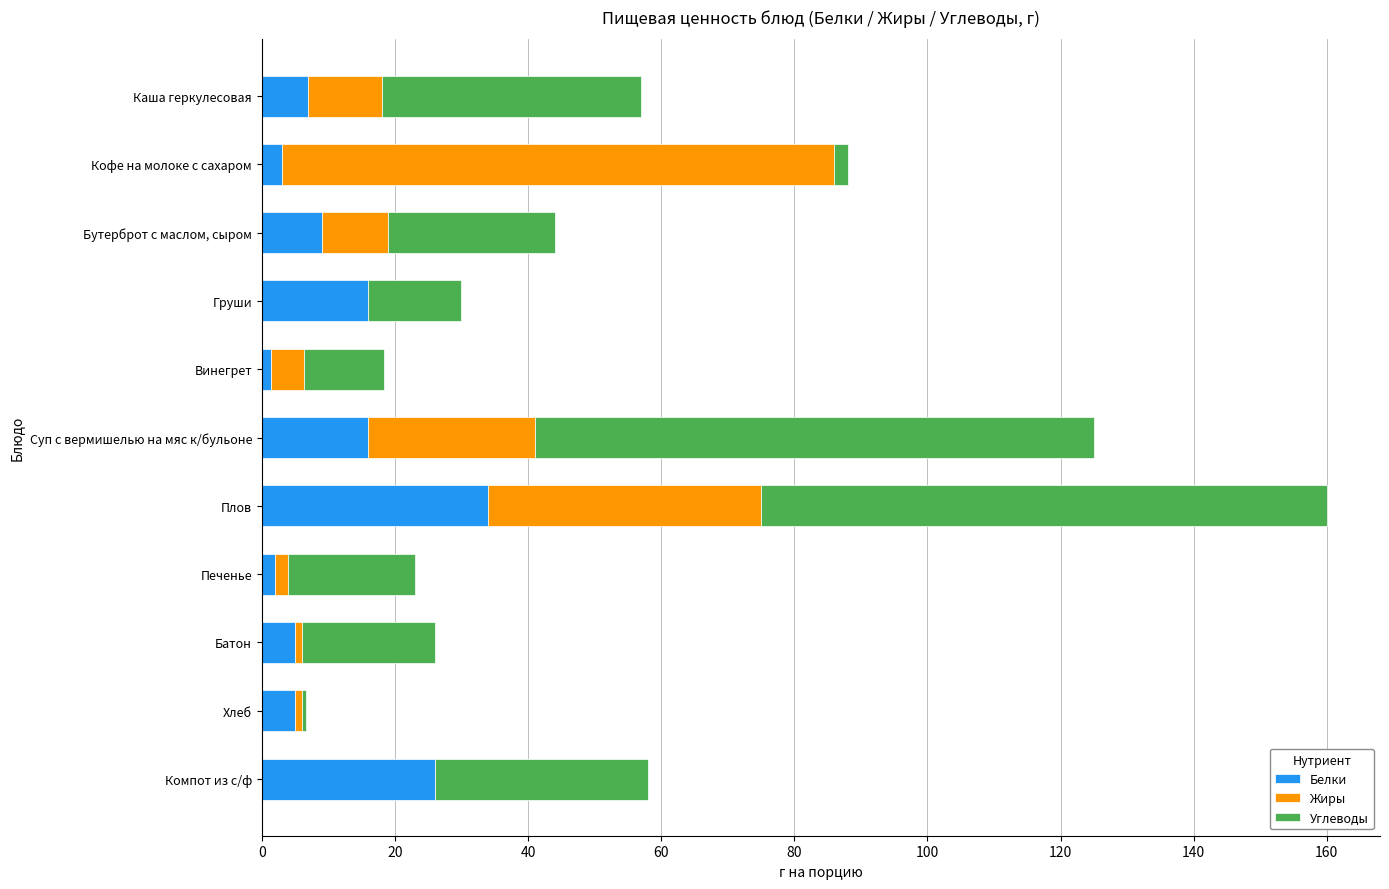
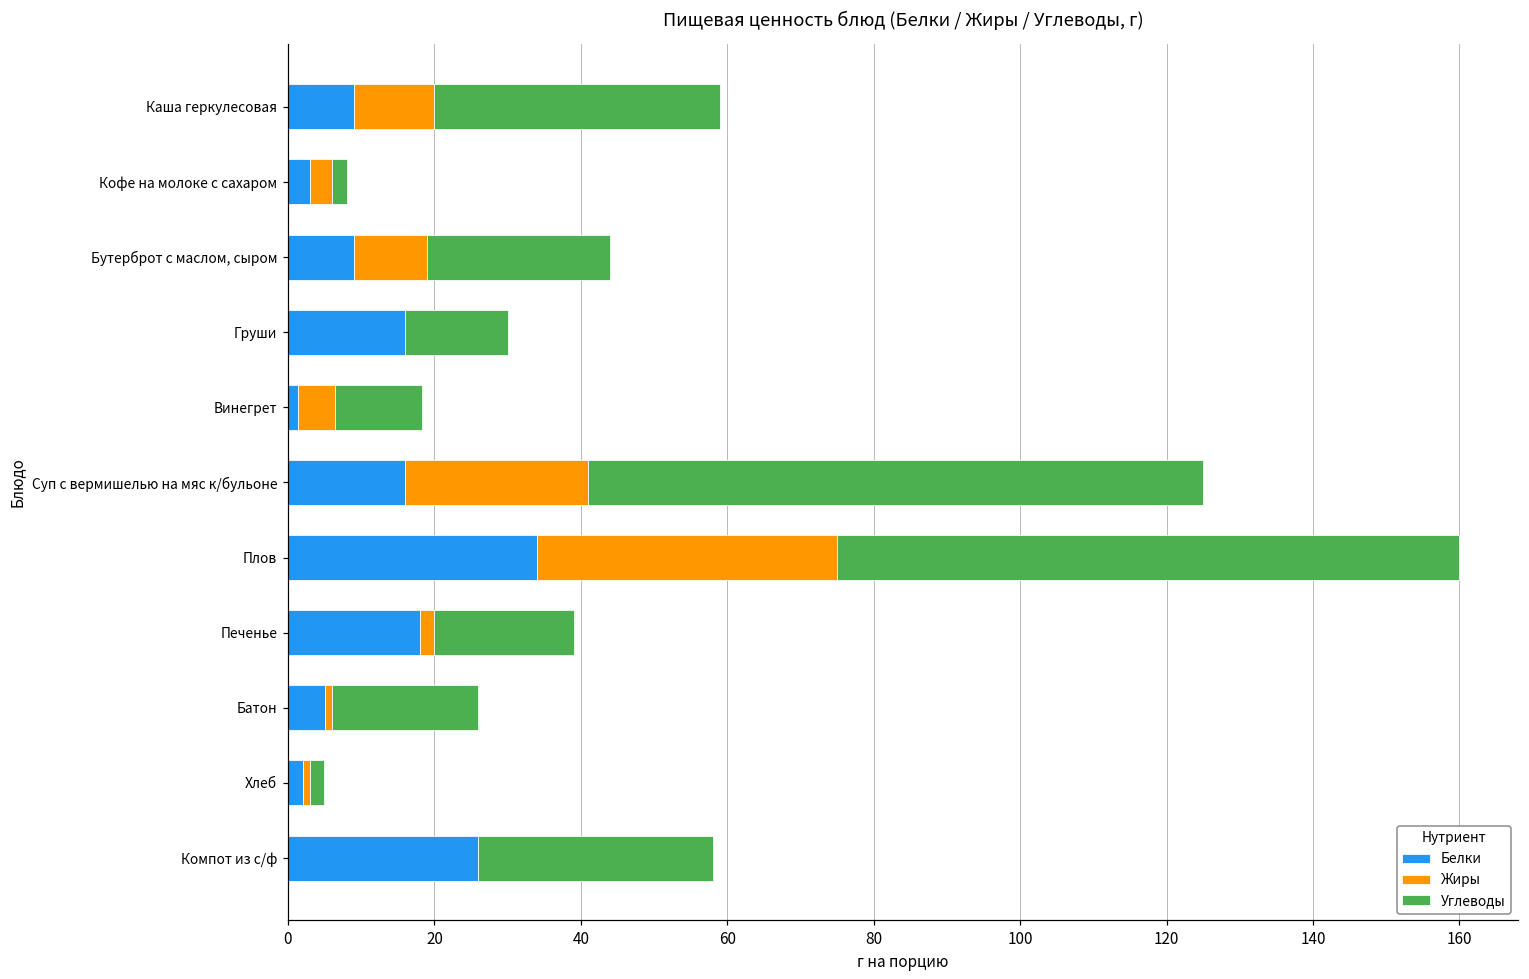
Белки, Каша геркулесовая: 7 -> 9
Жиры, Кофе на молоке с сахаром: 83 -> 3
Белки, Печенье: 2 -> 18
Белки, Хлеб: 5 -> 2
Углеводы, Хлеб: 1 -> 2
